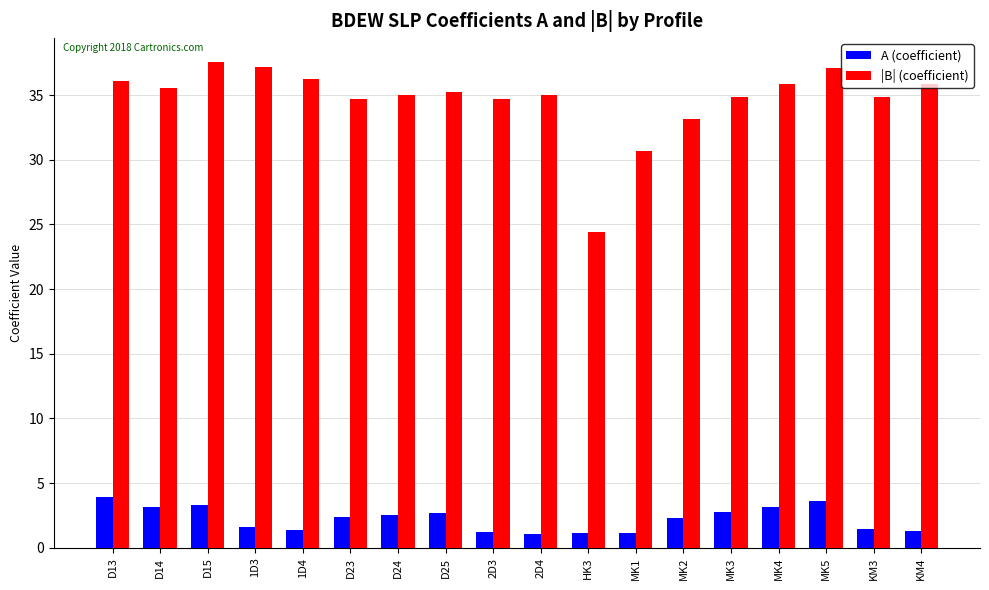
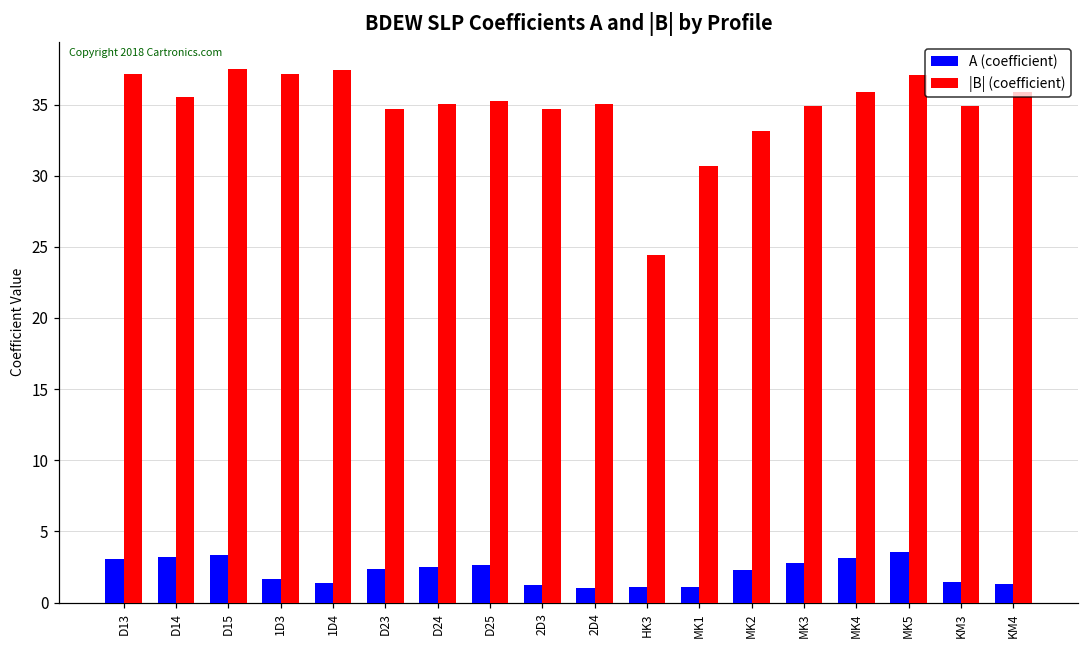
A (coefficient), D13: 3.9 -> 3.0
|B| (coefficient), D13: 36.1 -> 37.2
|B| (coefficient), 1D4: 36.2 -> 37.4
